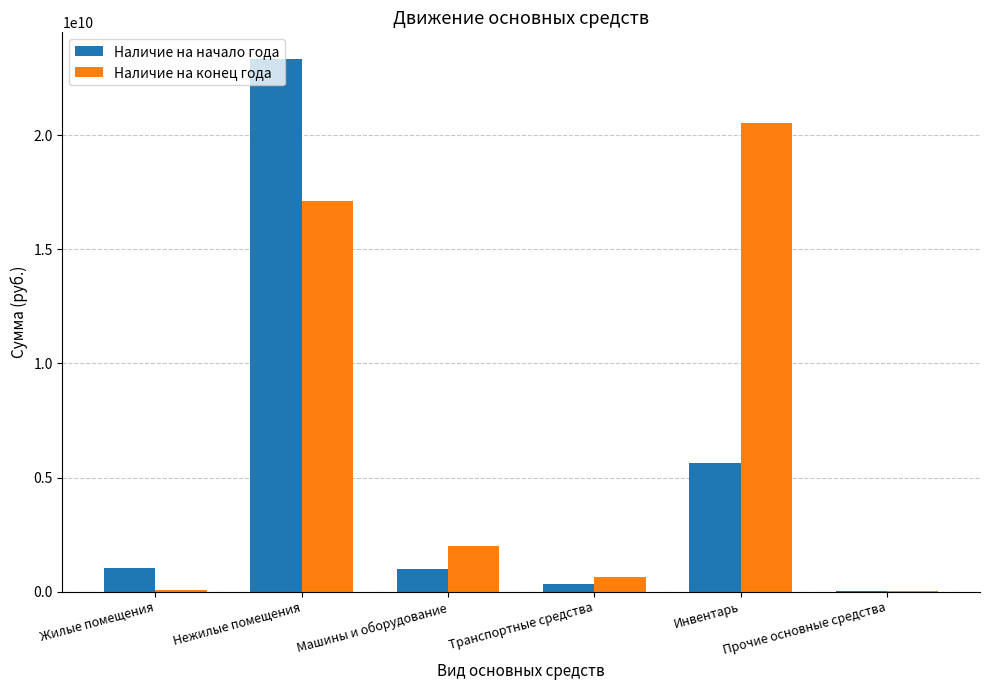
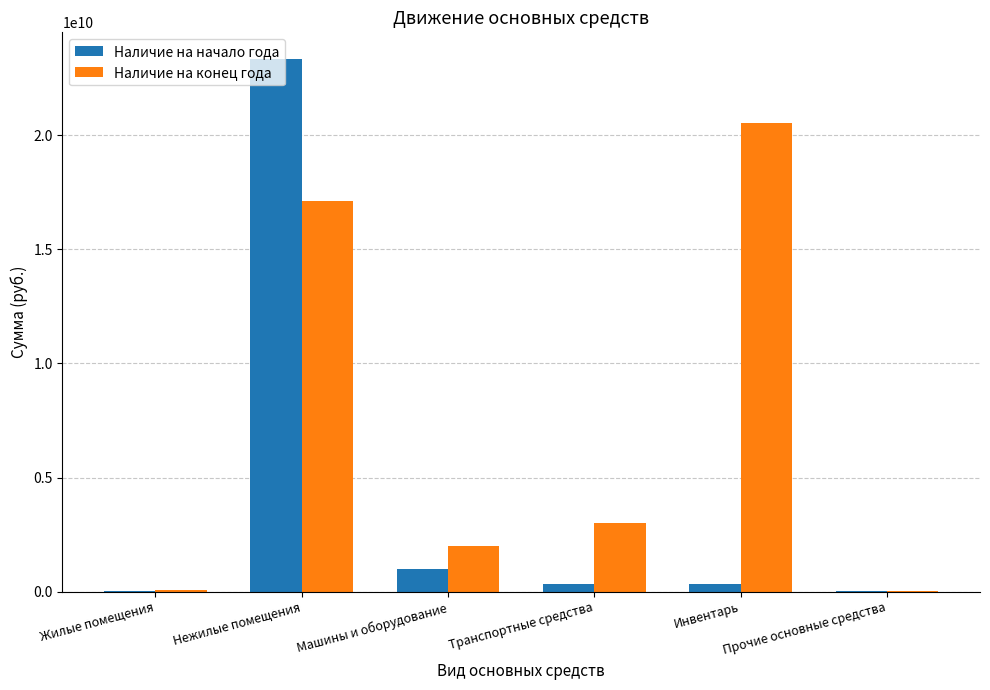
Наличие на начало года, Жилые помещения: 1000000000 -> 100000000
Наличие на конец года, Транспортные средства: 700000000 -> 3000000000
Наличие на начало года, Инвентарь: 5600000000 -> 400000000
